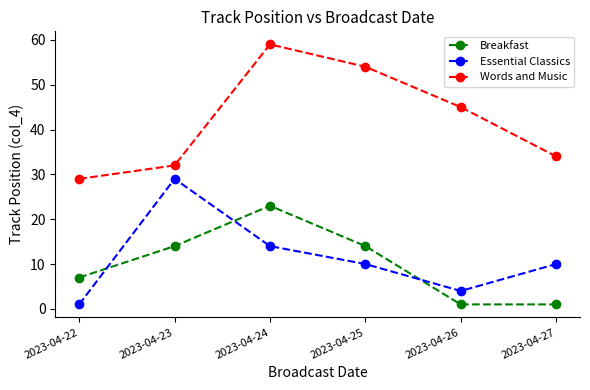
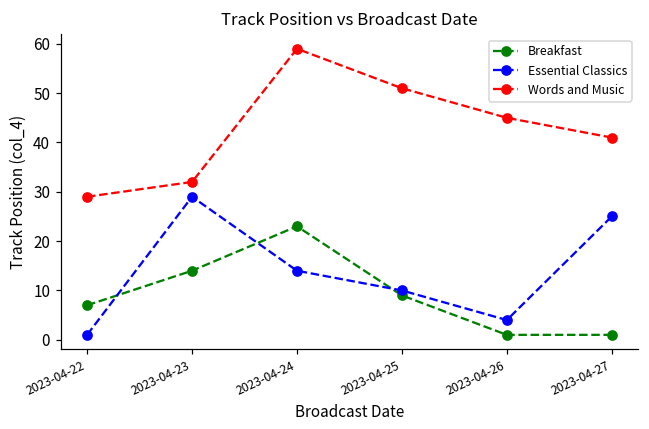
Breakfast, 2023-04-25: 14 -> 9
Words and Music, 2023-04-25: 54 -> 51
Essential Classics, 2023-04-27: 10 -> 25
Words and Music, 2023-04-27: 34 -> 41
